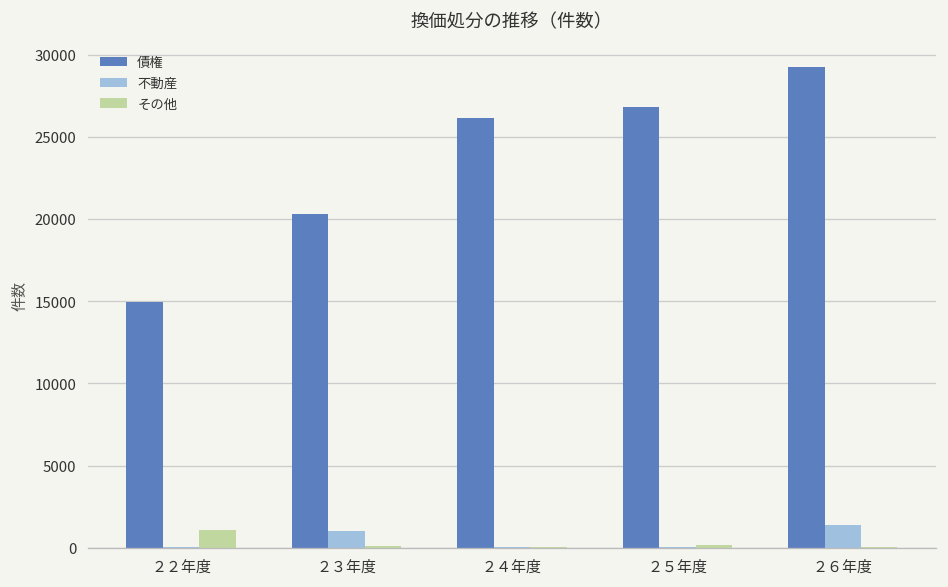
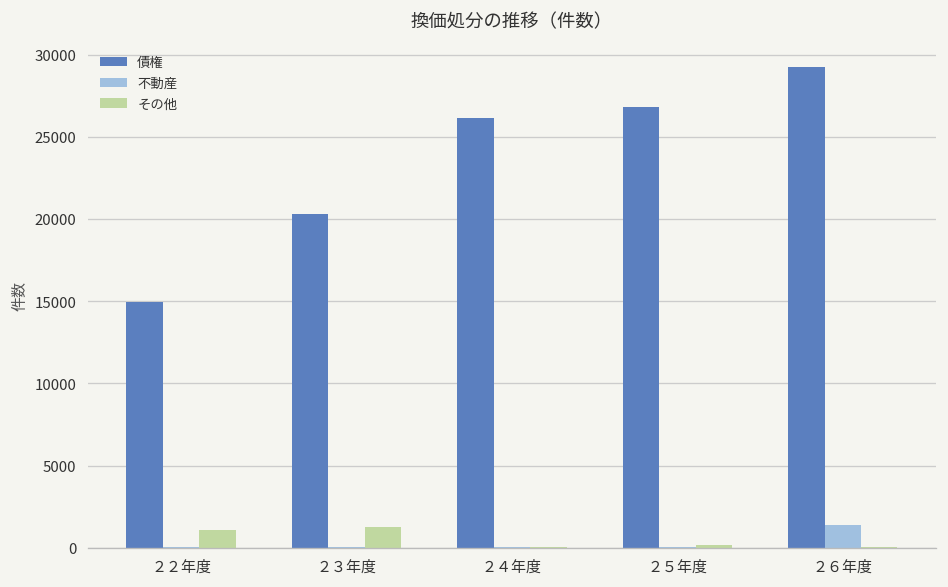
不動産, ２３年度: 1000 -> 100
その他, ２３年度: 100 -> 1300
